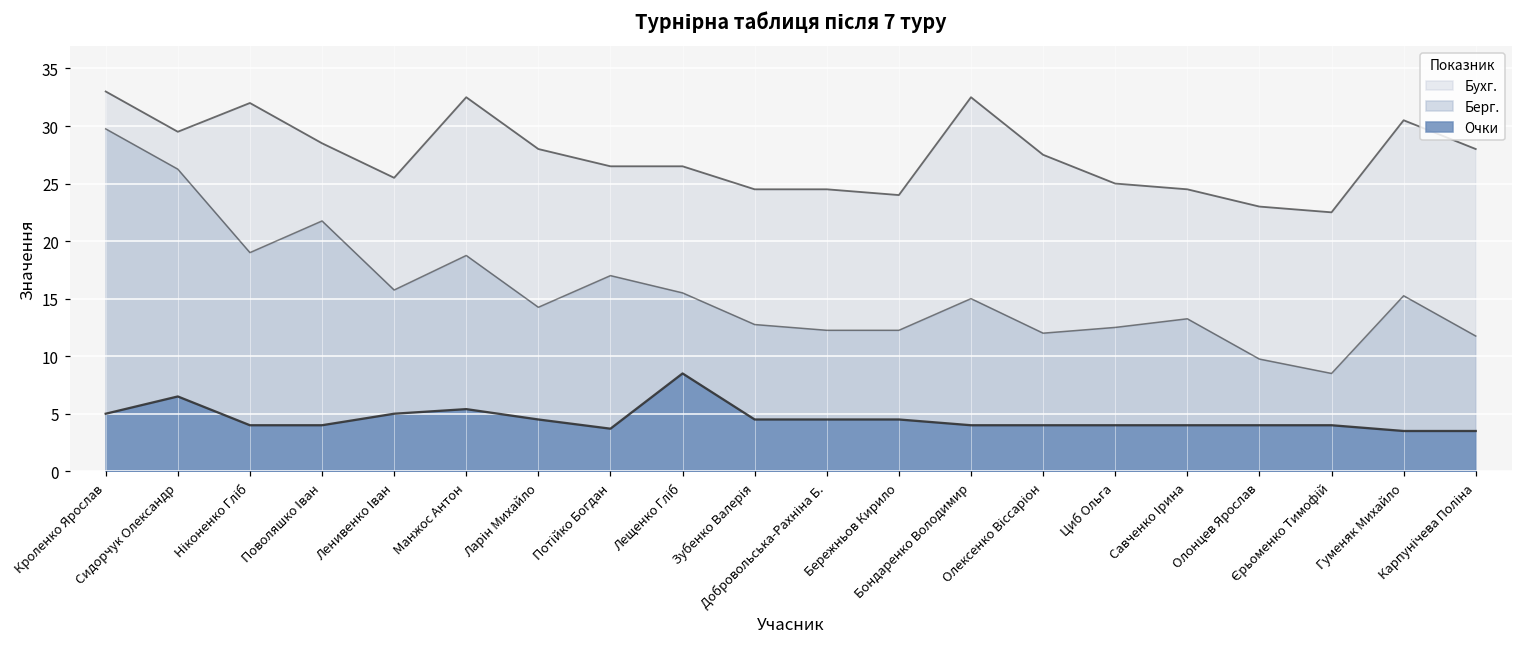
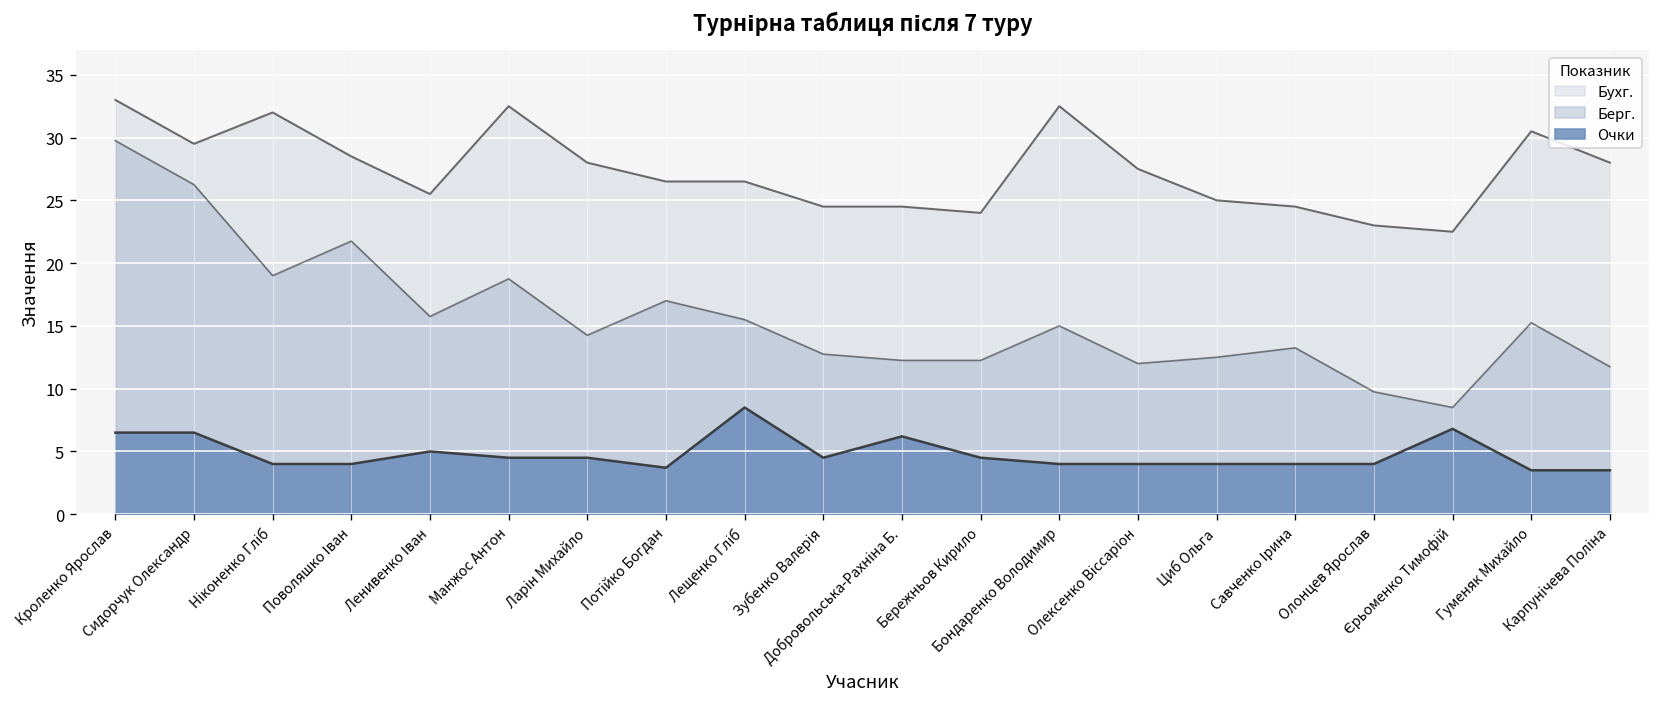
Очки, Кроленко Ярослав: 5.0 -> 6.5
Очки, Манжос Антон: 5.4 -> 4.5
Очки, Добровольська-Рахніна Б.: 4.5 -> 6.2
Очки, Єрьоменко Тимофій: 4.0 -> 6.8
